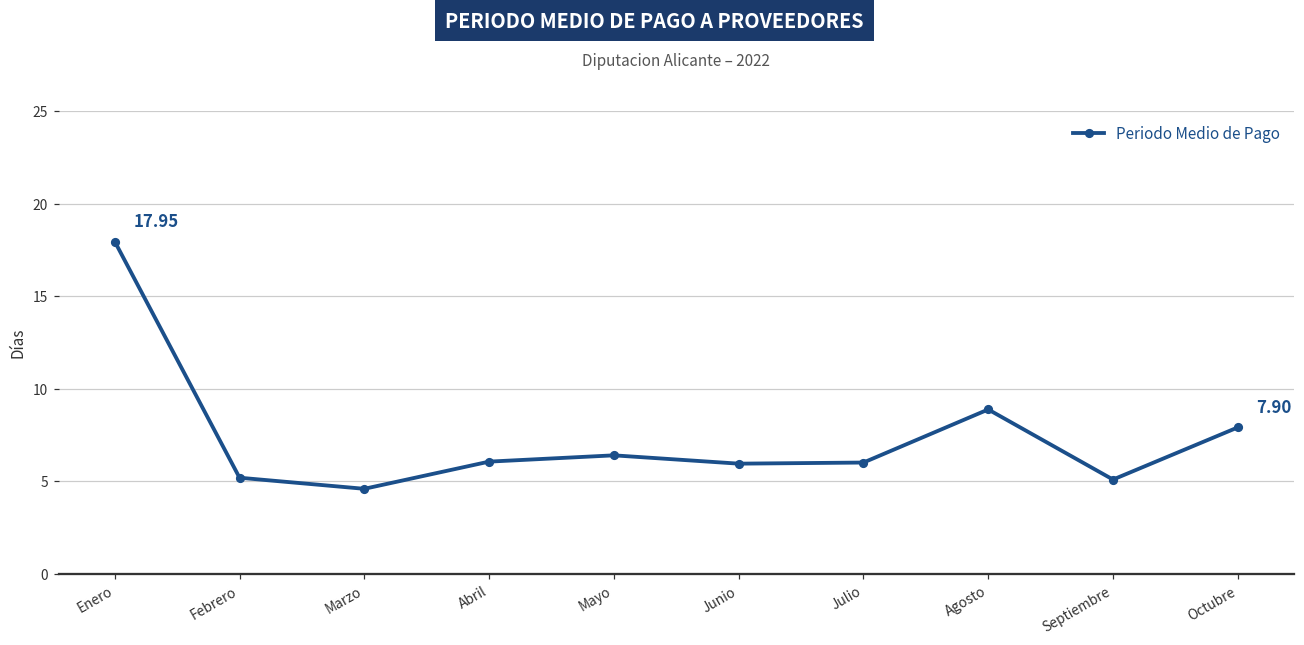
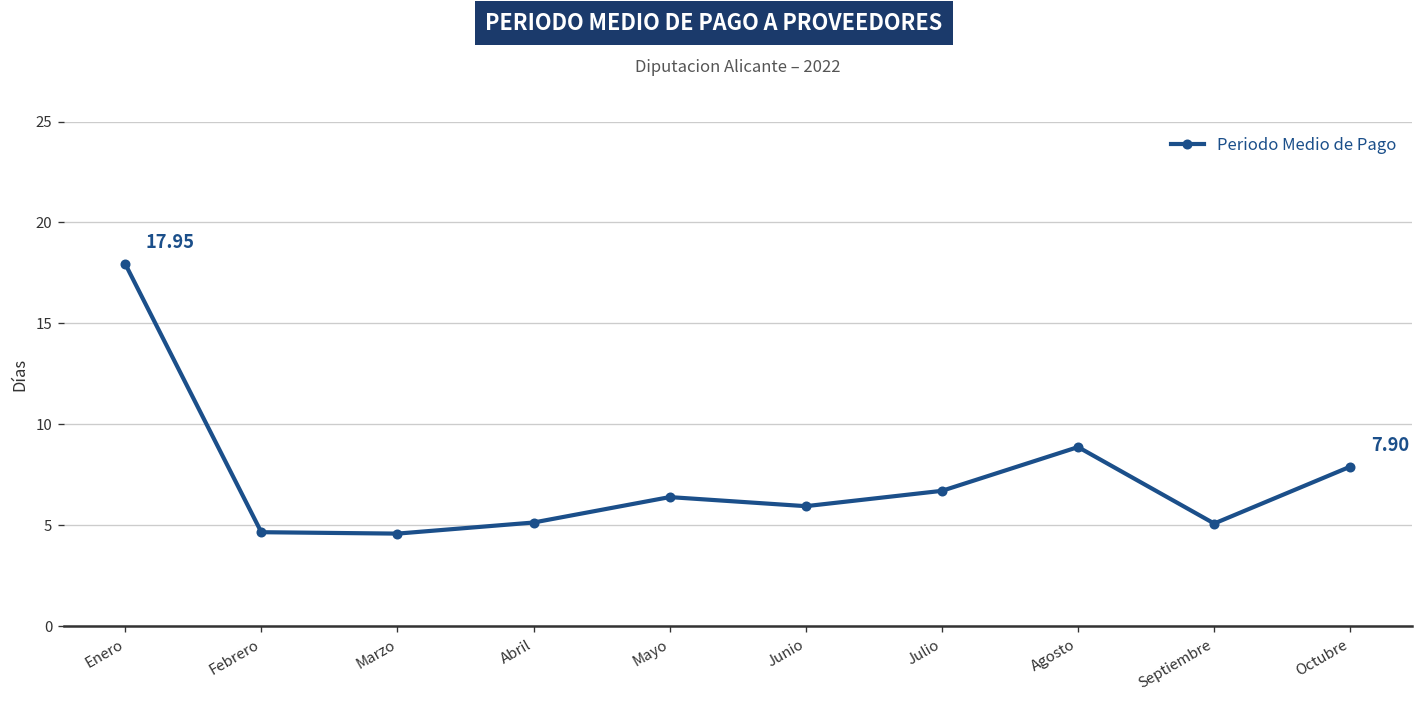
Febrero: 5.2 -> 4.7
Abril: 6.1 -> 5.1
Julio: 6.0 -> 6.7
